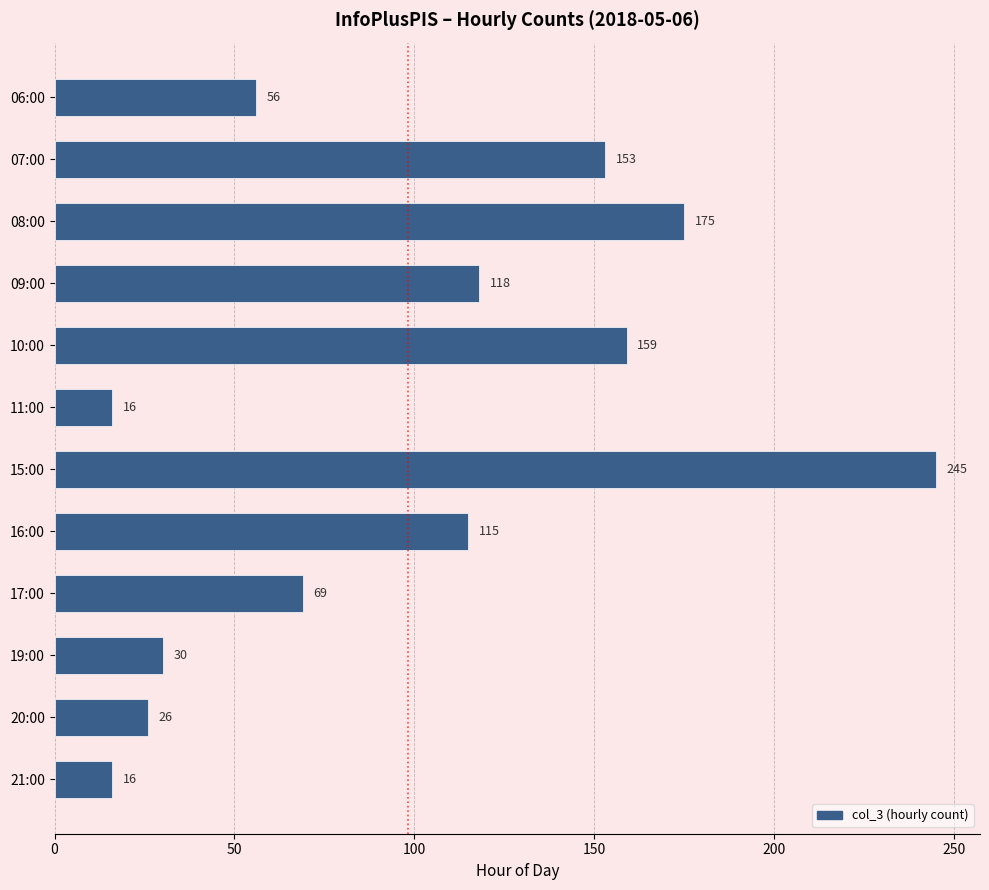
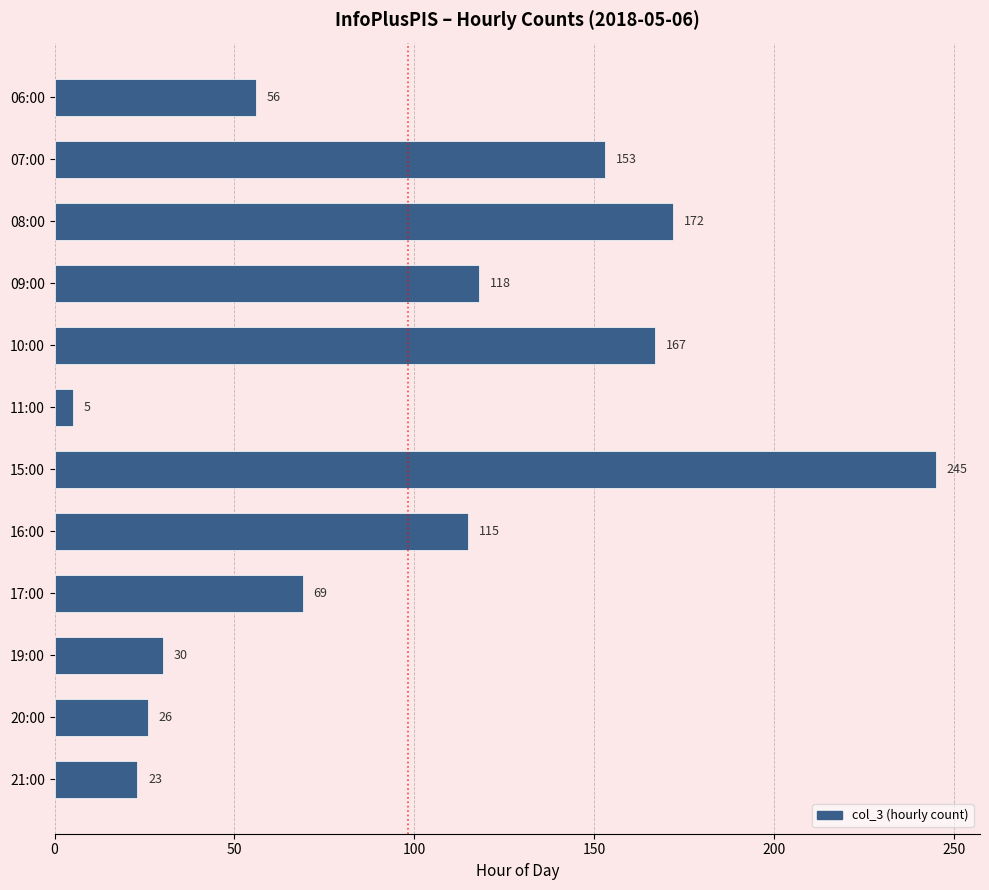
08:00: 175 -> 172
10:00: 159 -> 167
11:00: 16 -> 5
21:00: 16 -> 23
